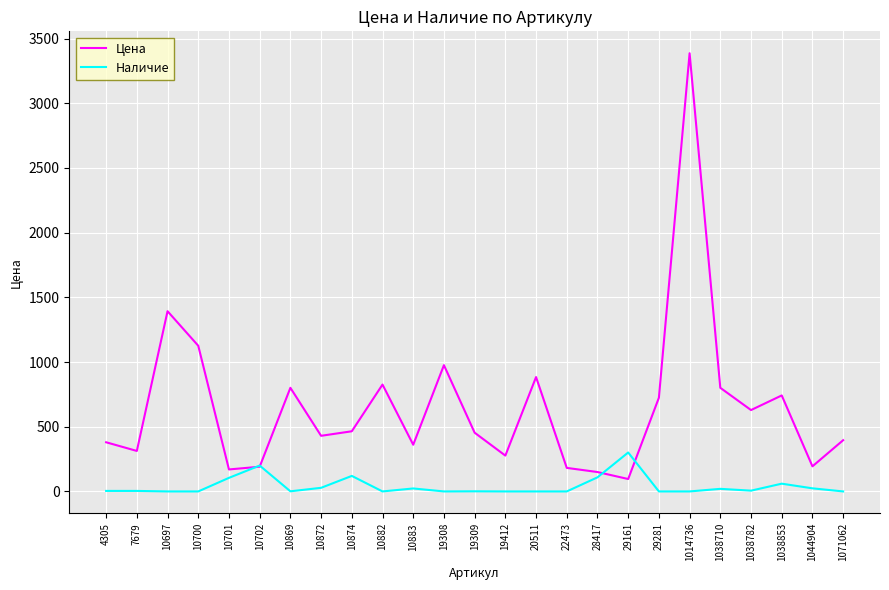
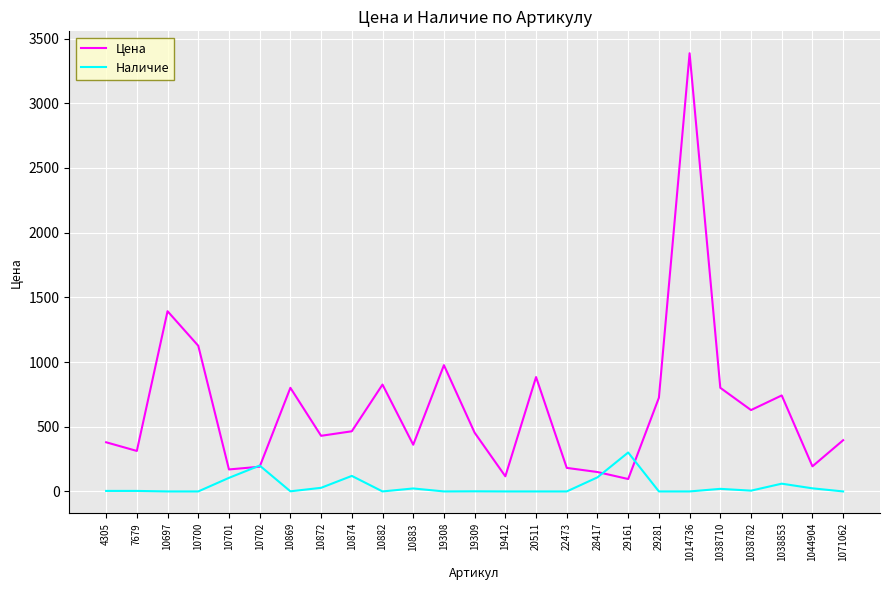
Цена, 19412: 280 -> 120
